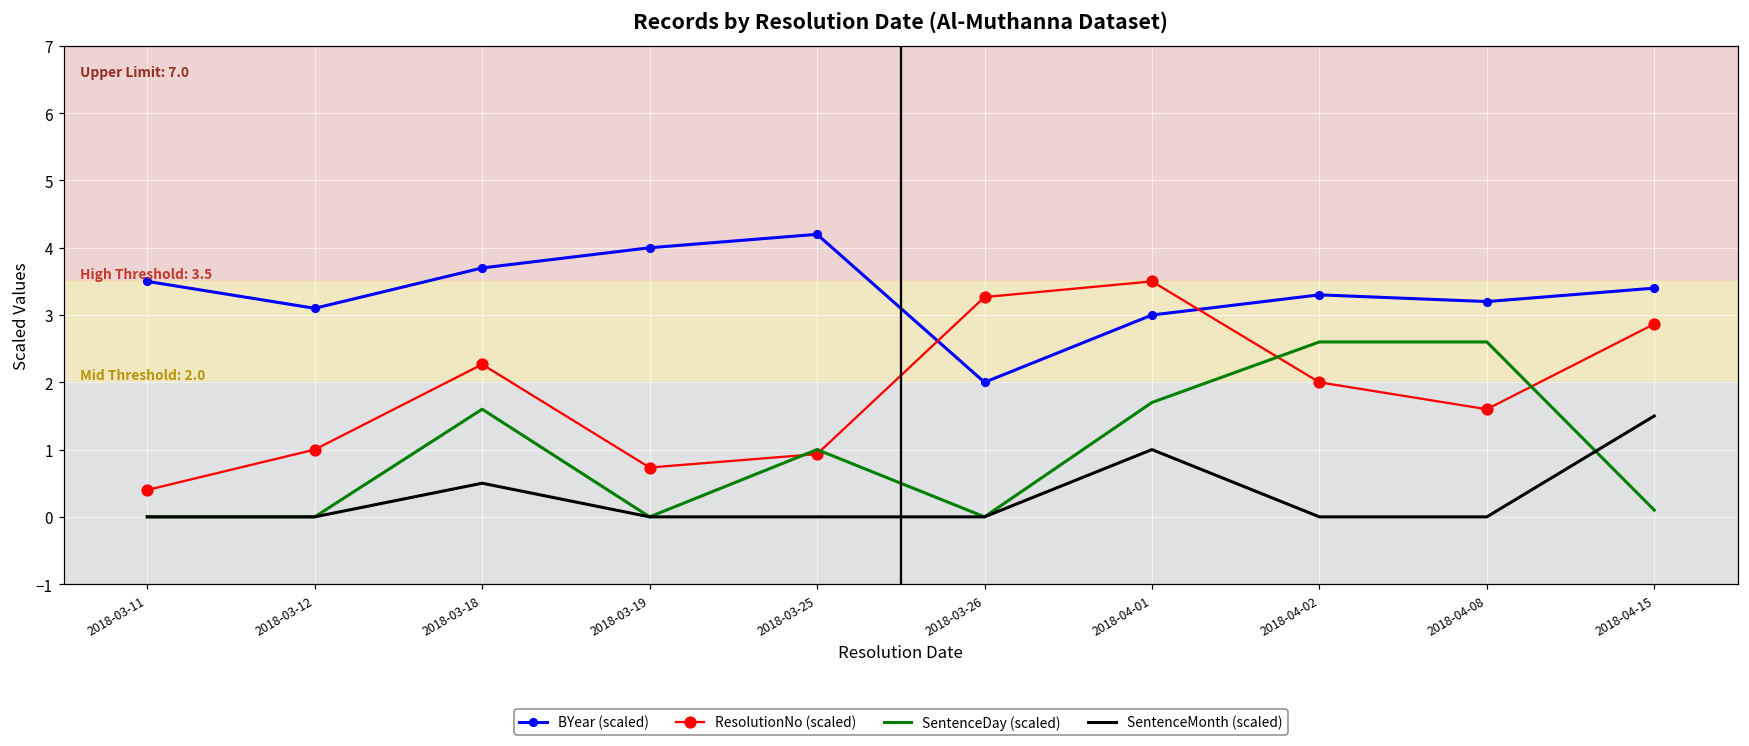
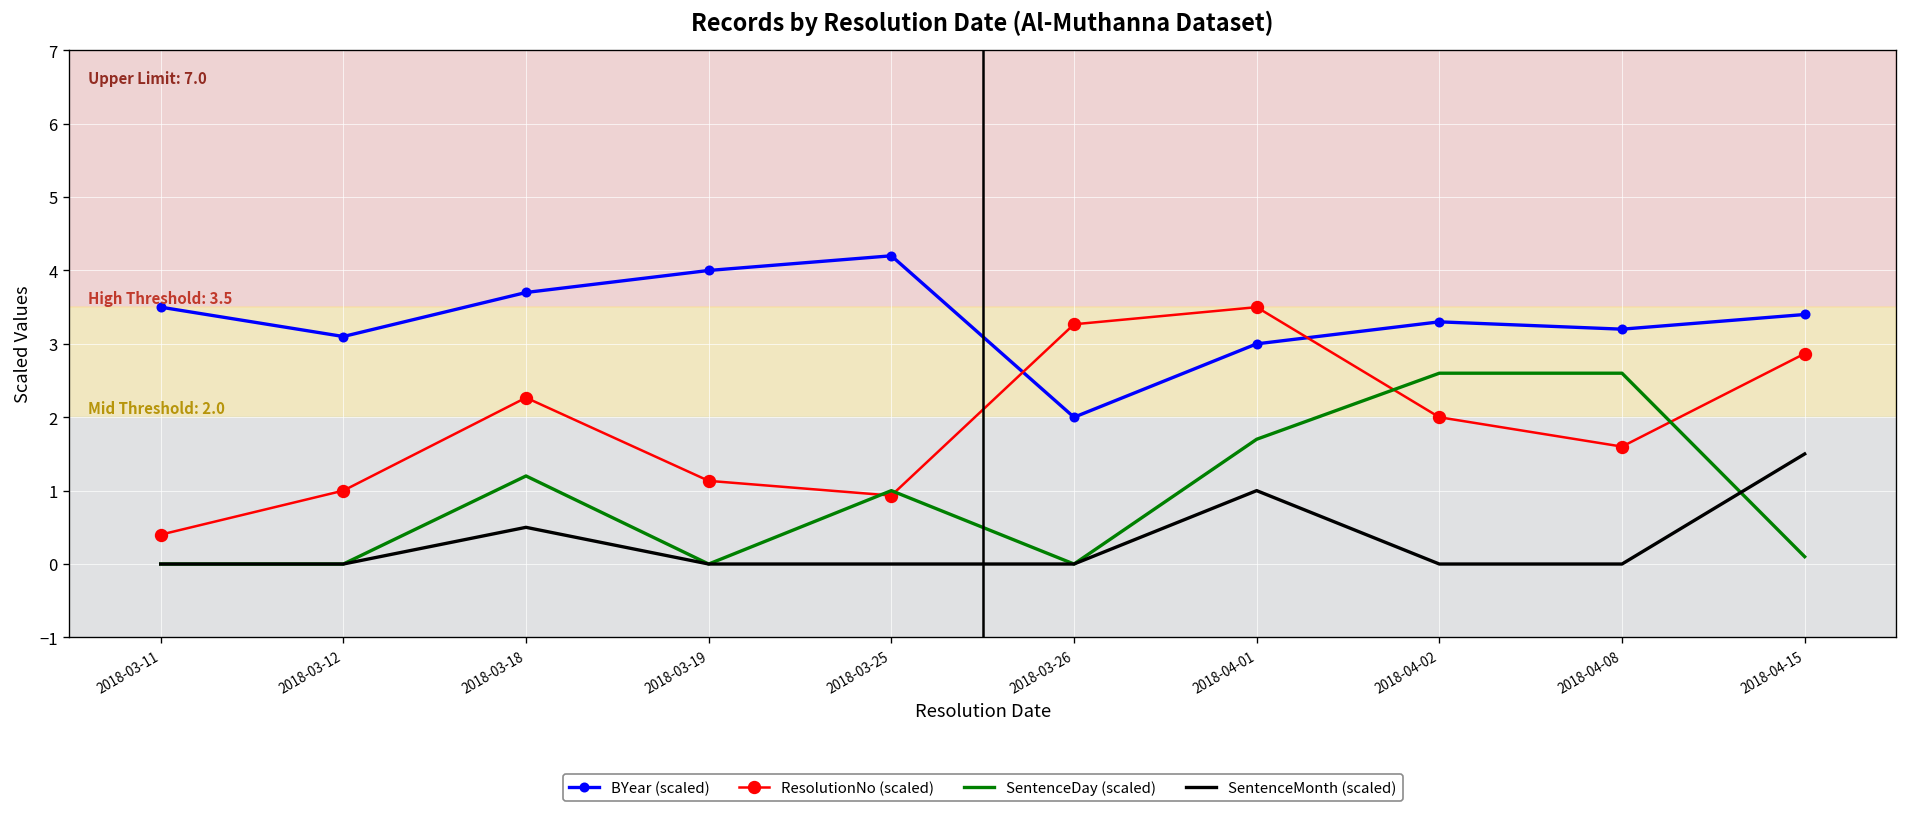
SentenceDay (scaled), 2018-03-18: 1.6 -> 1.2
ResolutionNo (scaled), 2018-03-19: 0.7 -> 1.1
